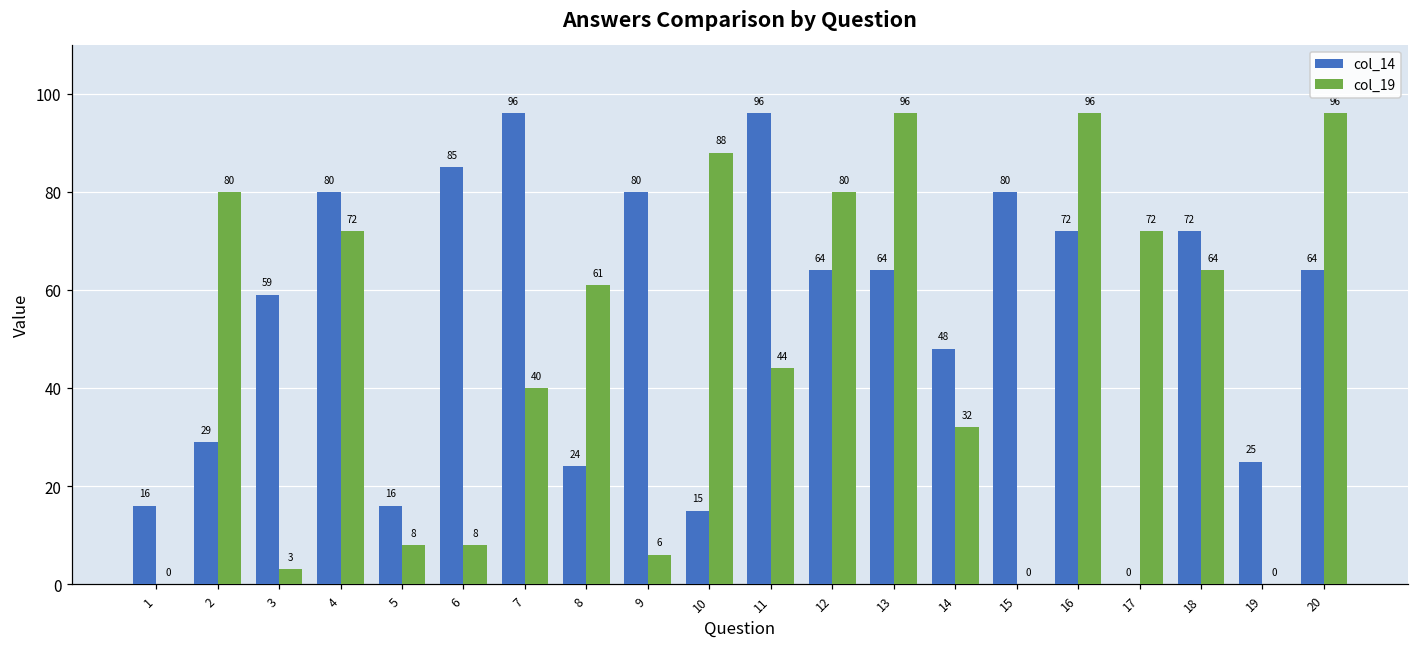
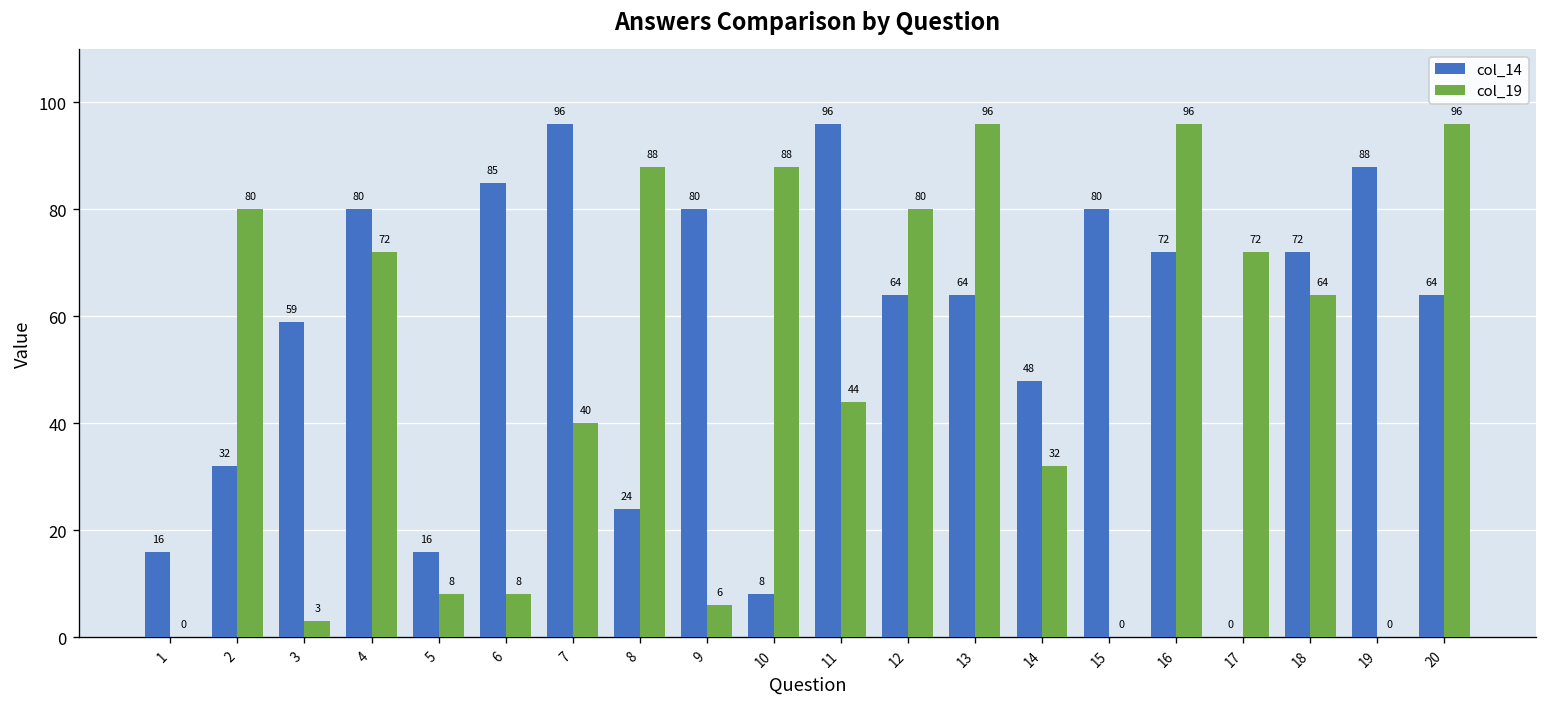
col_14, 2: 29 -> 32
col_19, 8: 61 -> 88
col_14, 10: 15 -> 8
col_14, 19: 25 -> 88
